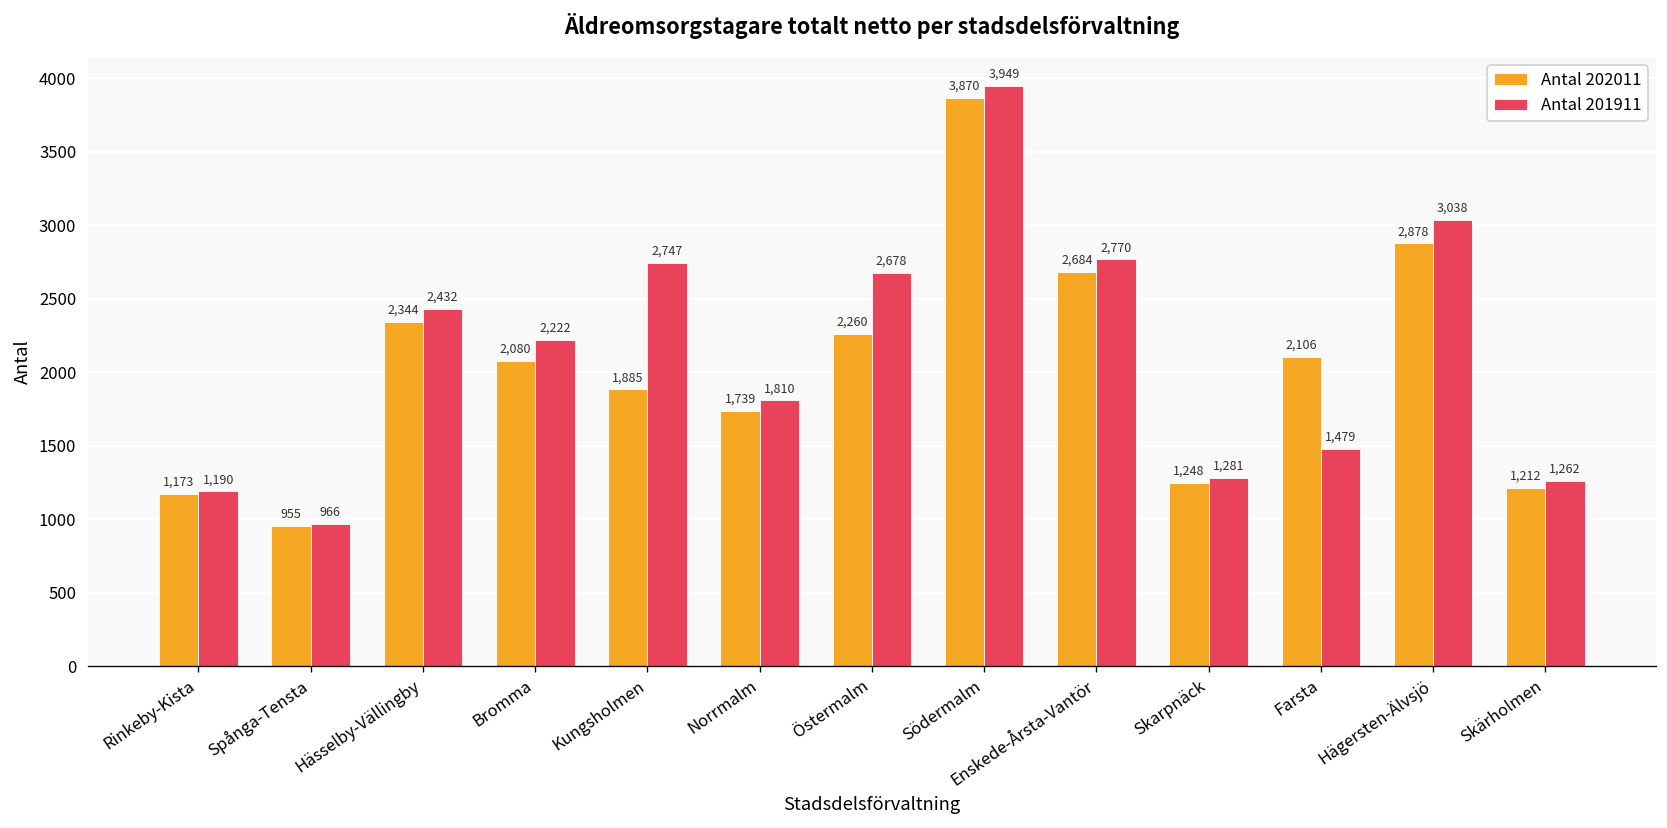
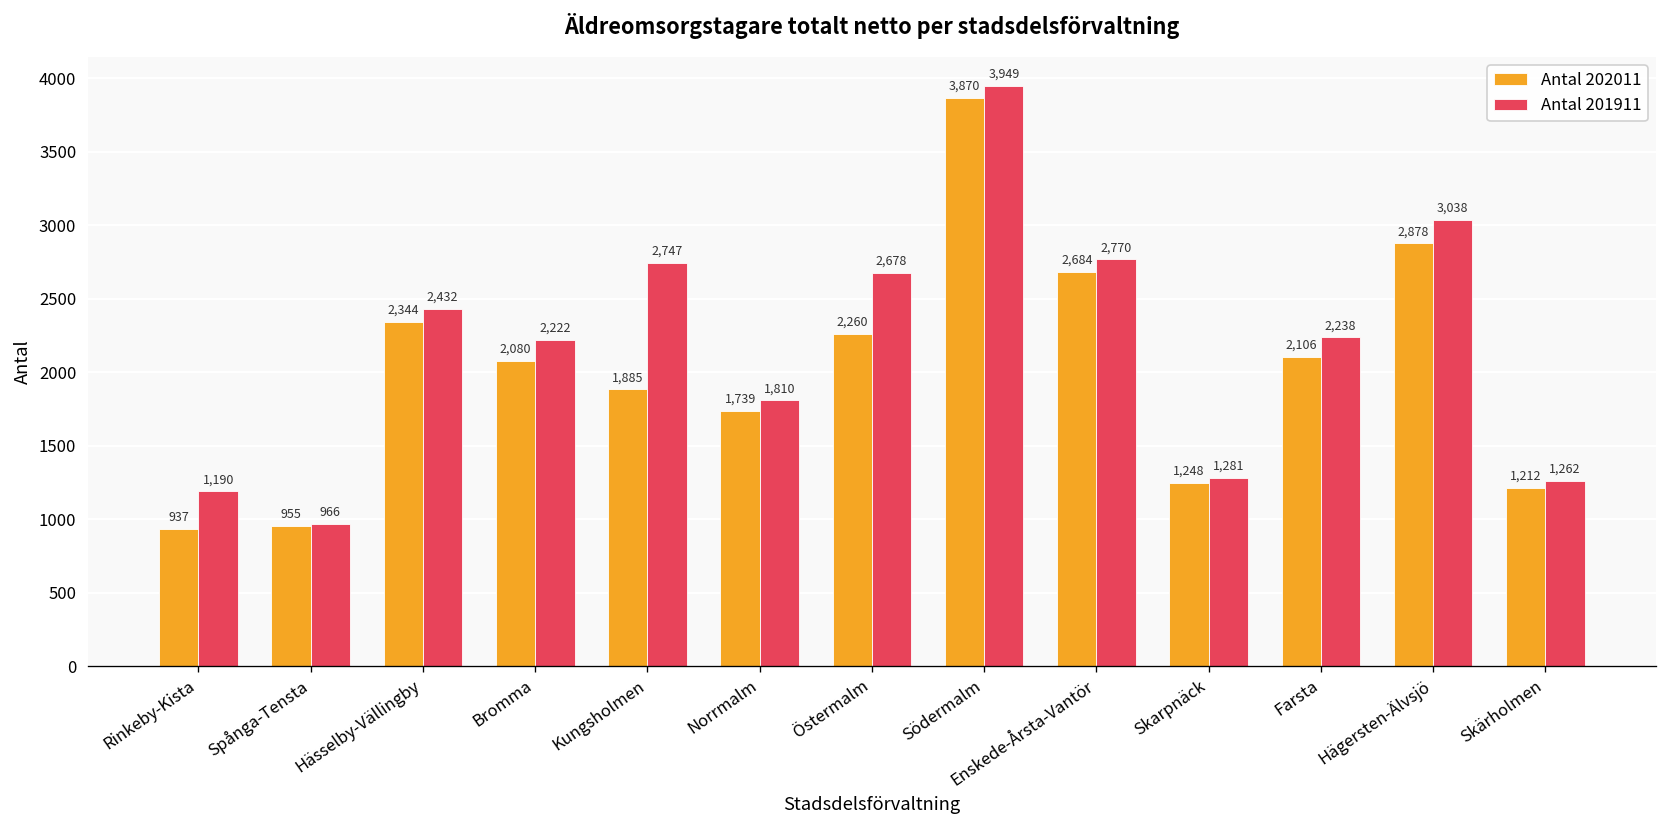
Antal 202011, Rinkeby-Kista: 1,173 -> 937
Antal 201911, Farsta: 1,479 -> 2,238
